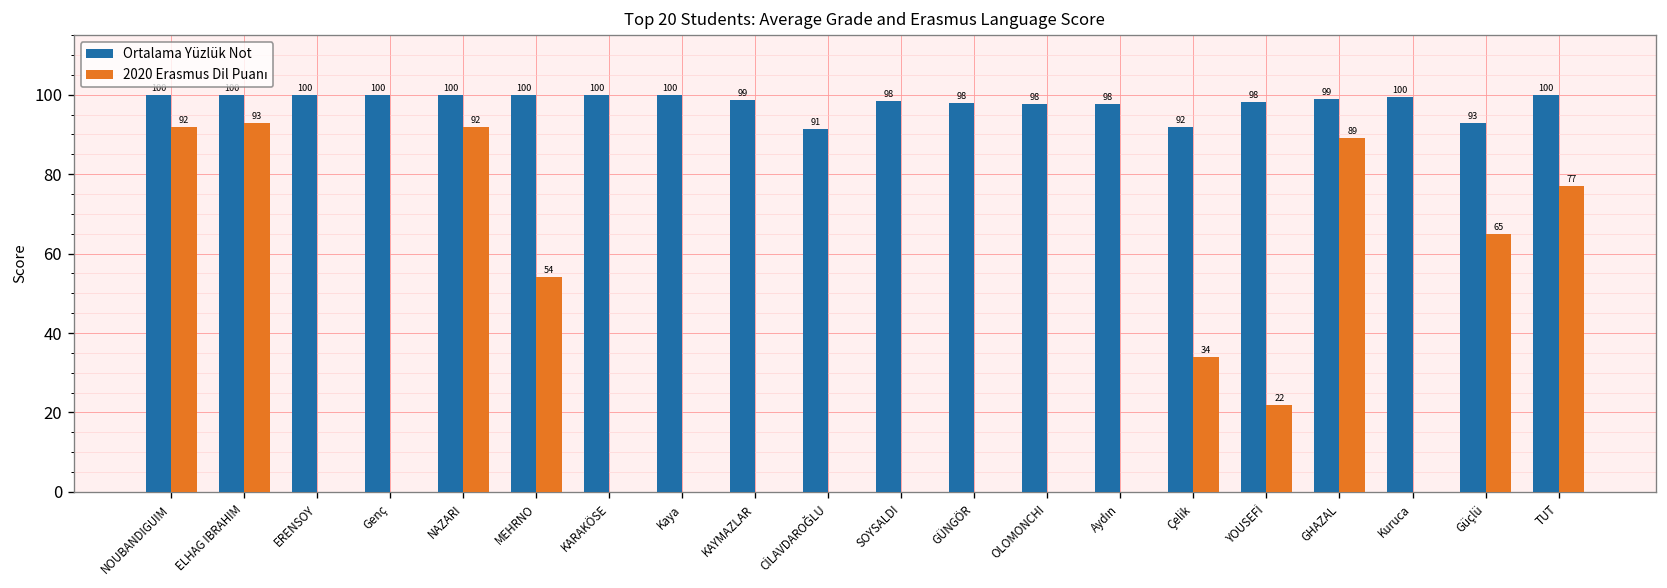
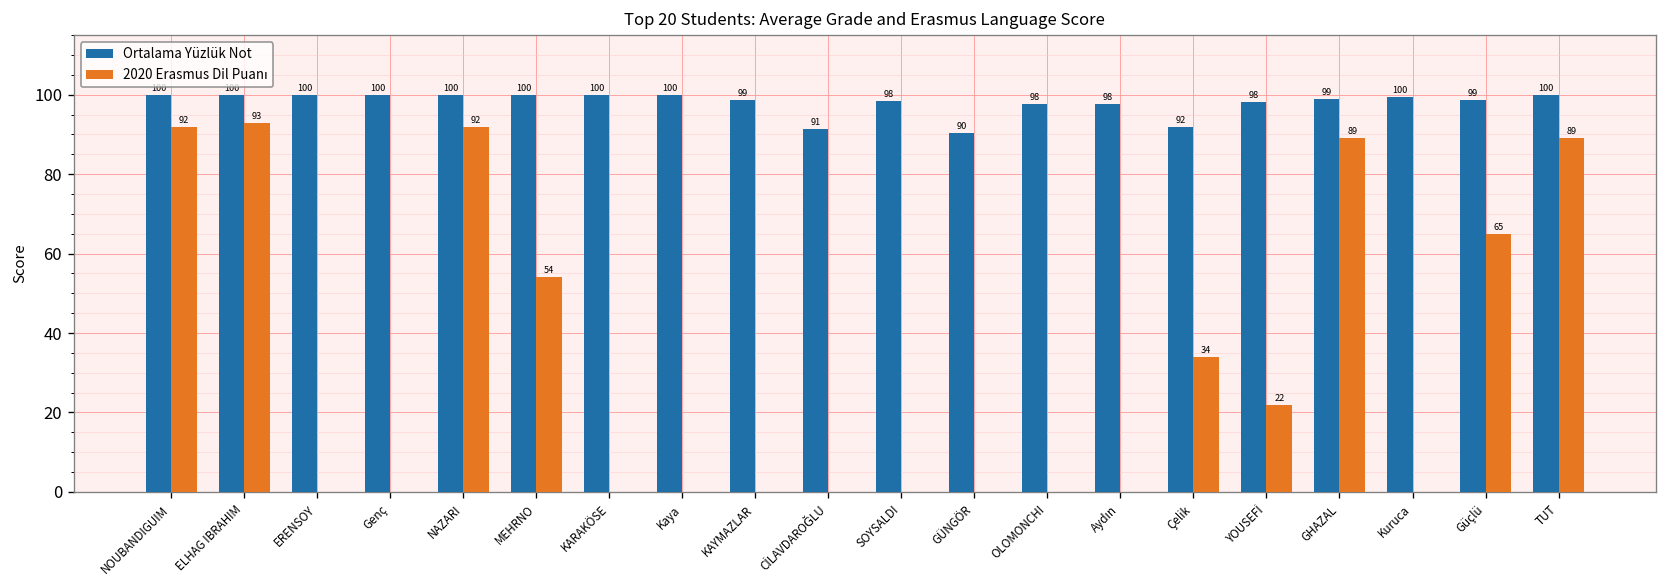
Ortalama Yüzlük Not, GÜNGÖR: 98 -> 90
Ortalama Yüzlük Not, Güçlü: 93 -> 99
2020 Erasmus Dil Puanı, TUT: 77 -> 89
